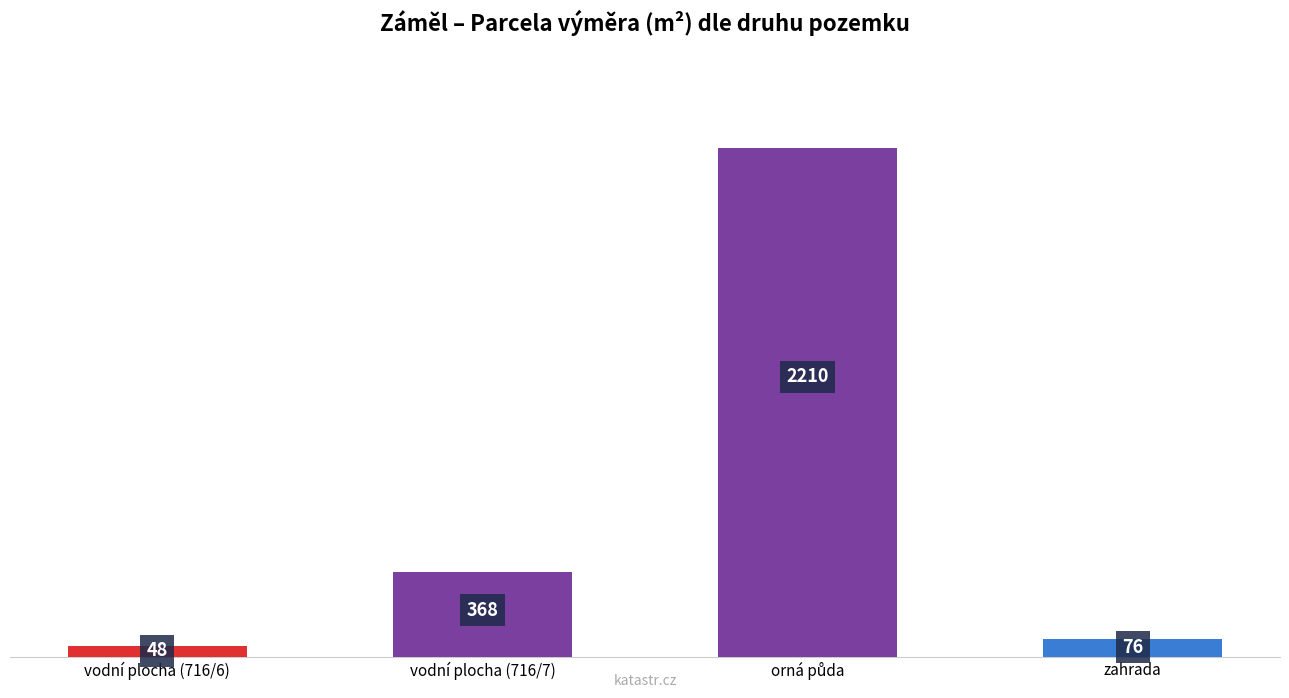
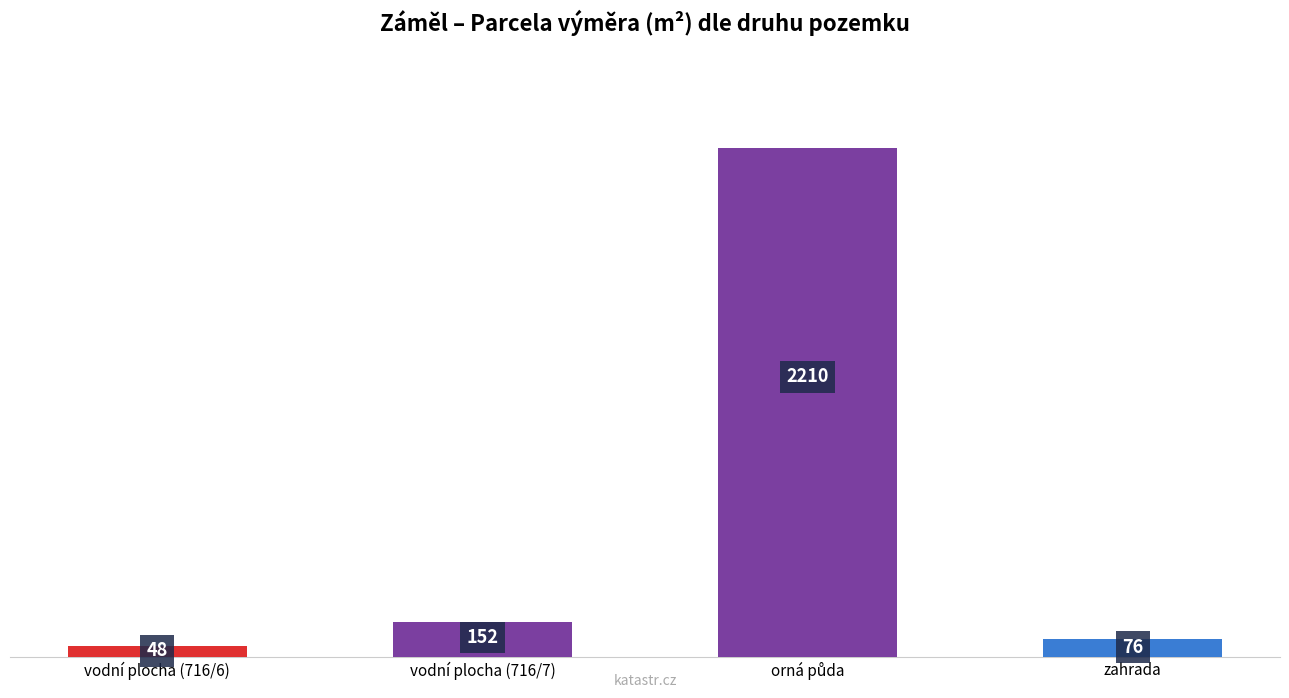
vodní plocha (716/7): 368 -> 152
